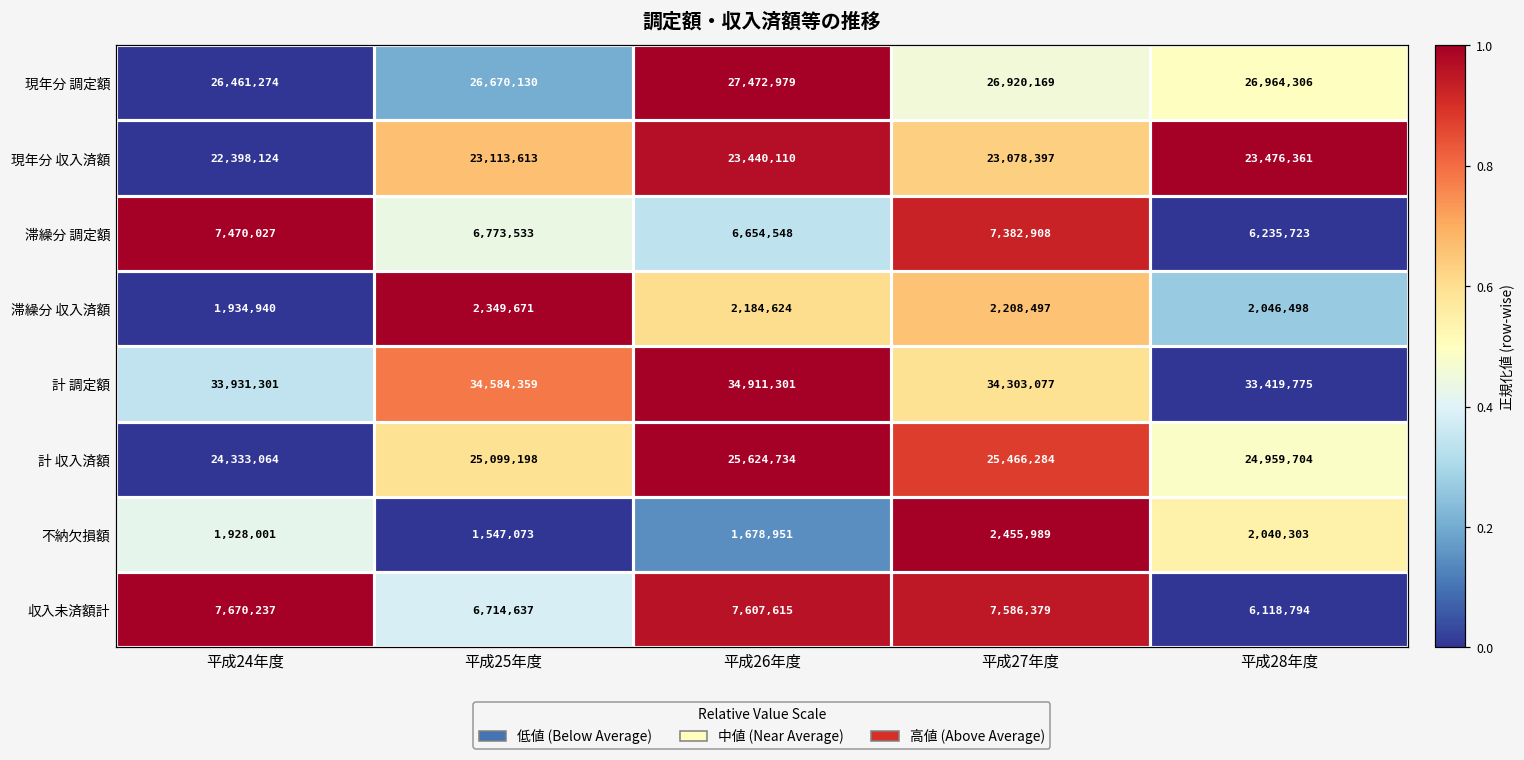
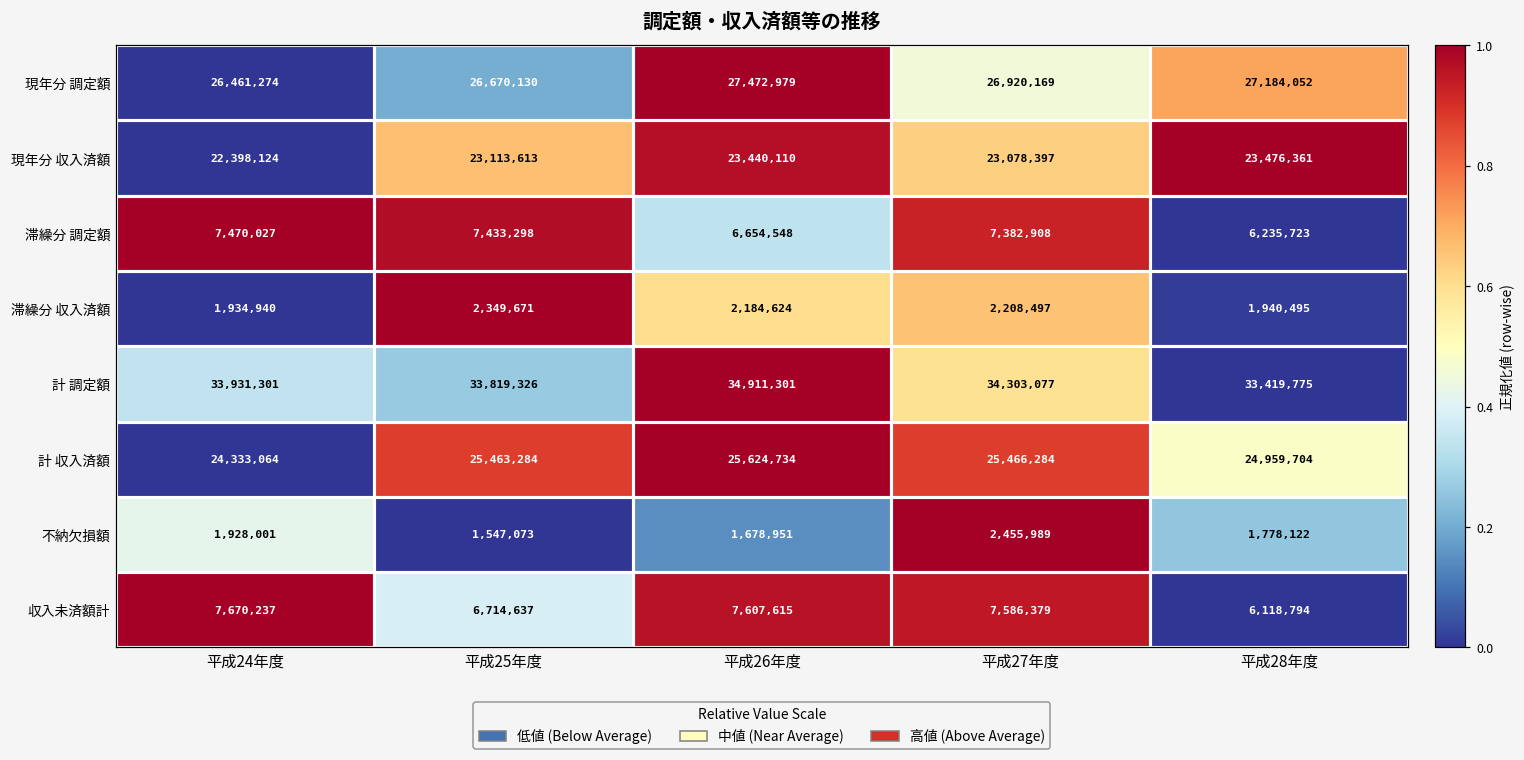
現年分 調定額, 平成28年度: 26,964,306 -> 27,184,052
滞繰分 調定額, 平成25年度: 6,773,533 -> 7,433,298
滞繰分 収入済額, 平成28年度: 2,046,498 -> 1,940,495
計 調定額, 平成25年度: 34,584,359 -> 33,819,326
計 収入済額, 平成25年度: 25,099,198 -> 25,463,284
不納欠損額, 平成28年度: 2,040,303 -> 1,778,122
